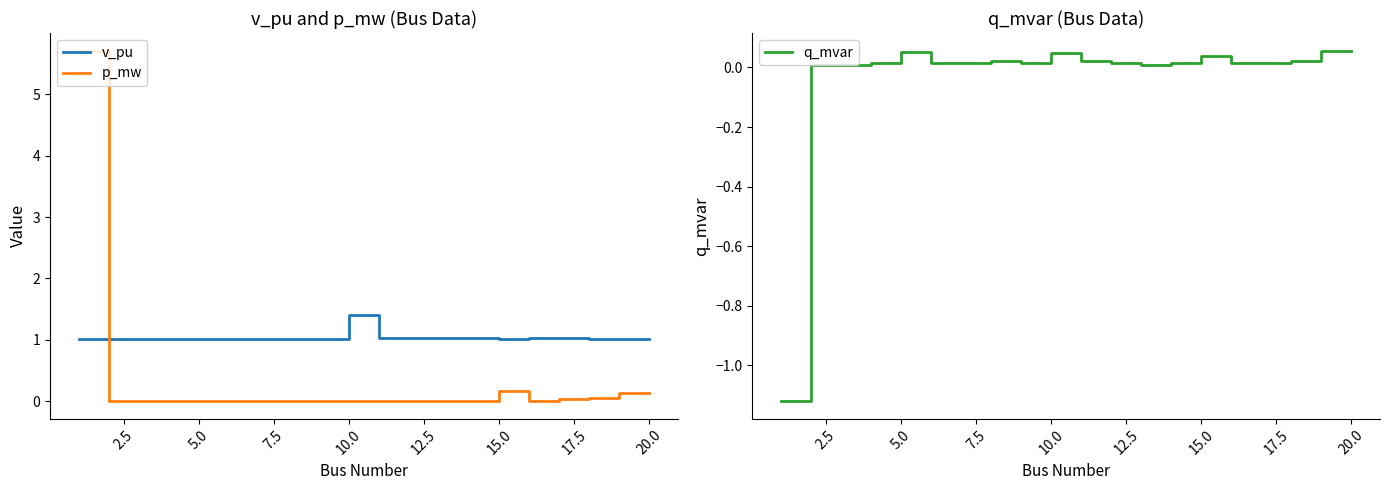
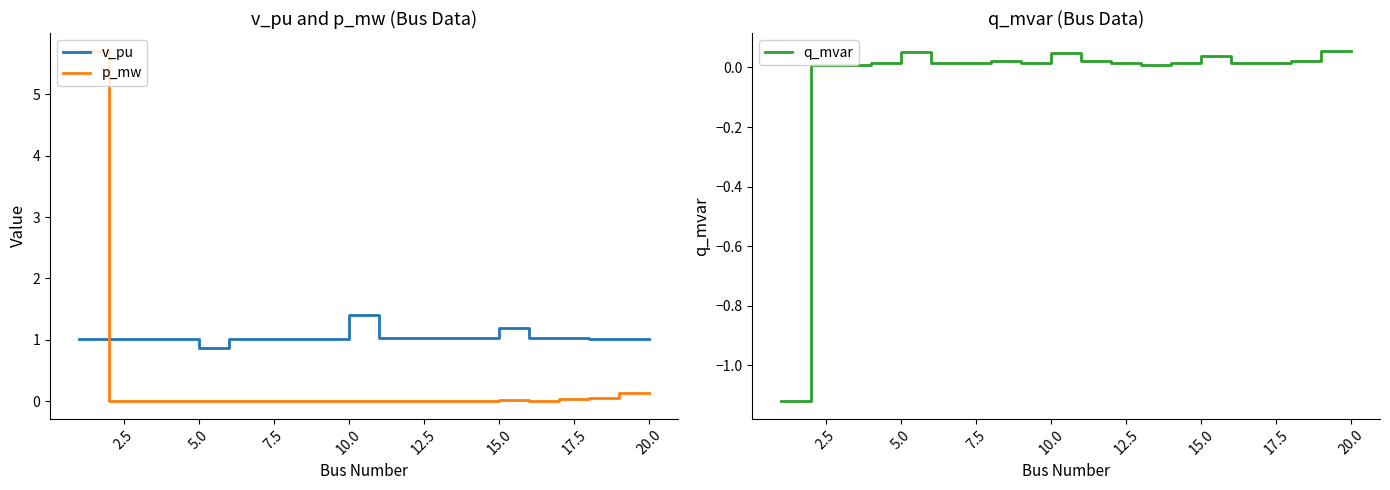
v_pu and p_mw (Bus Data), v_pu, 5.0: 1.0 -> 0.9
v_pu and p_mw (Bus Data), v_pu, 15.0: 1.0 -> 1.2
v_pu and p_mw (Bus Data), p_mw, 15.0: 0.2 -> 0.0
